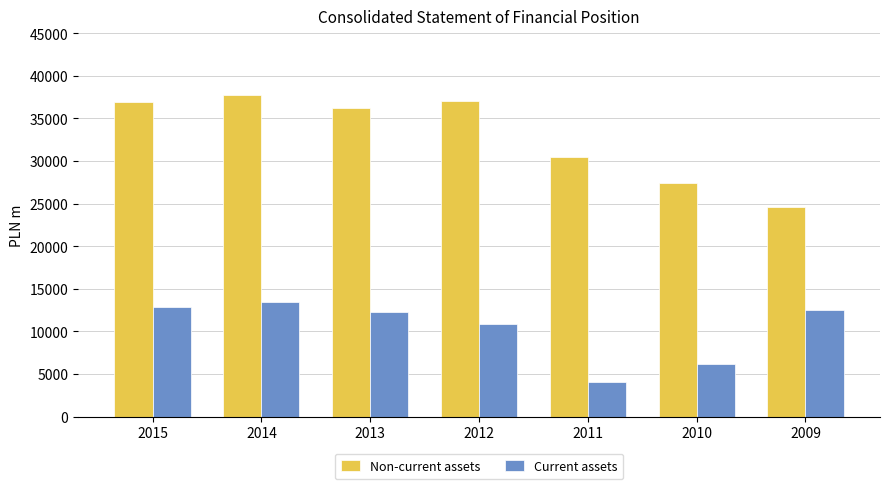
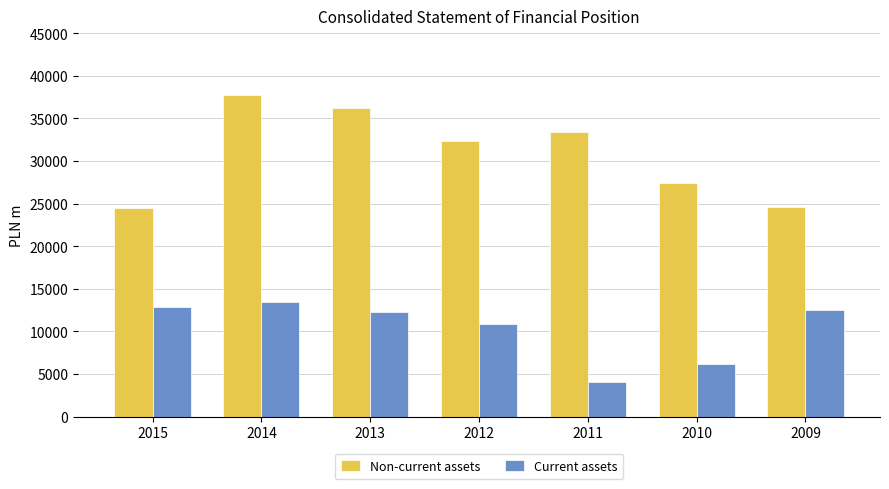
Non-current assets, 2015: 37000 -> 25000
Non-current assets, 2012: 37000 -> 32000
Non-current assets, 2011: 30000 -> 33000
